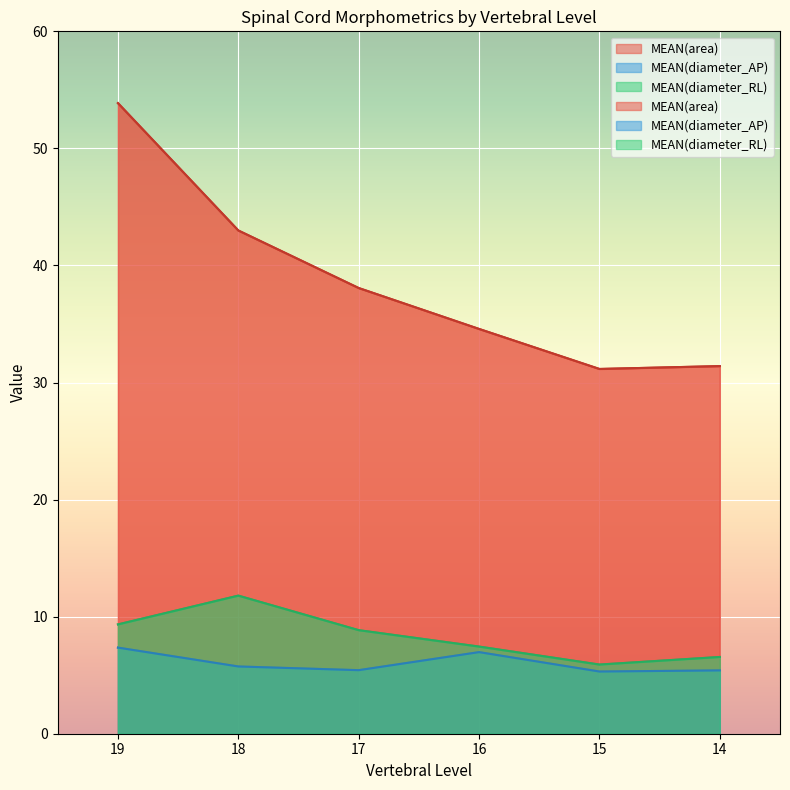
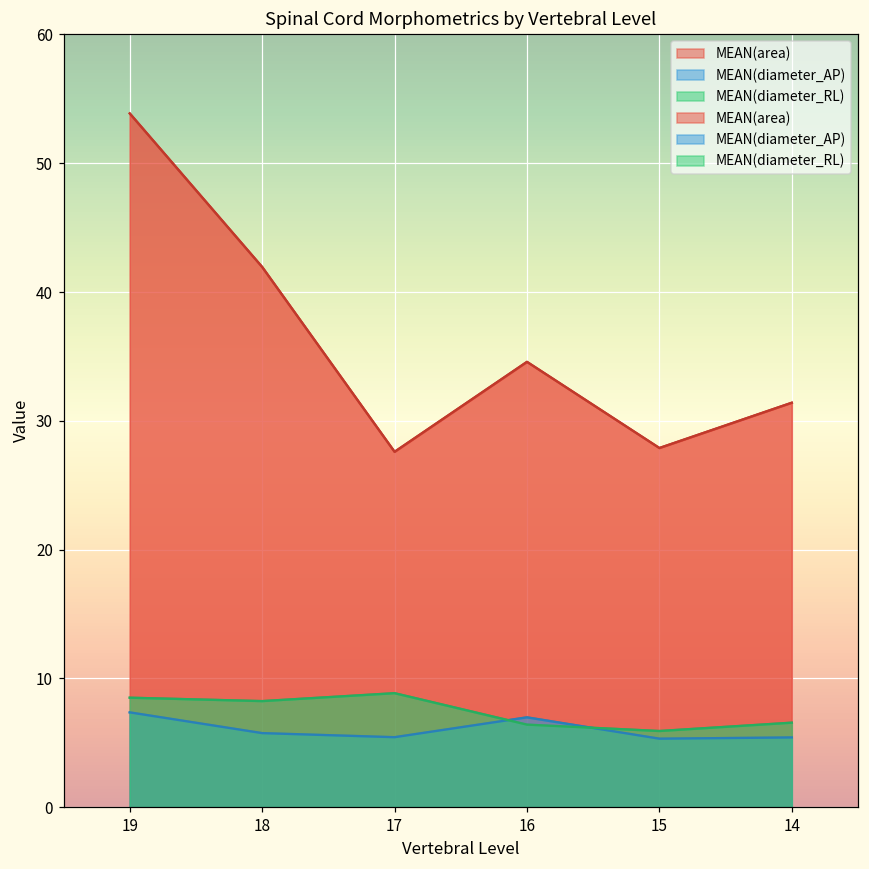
MEAN(diameter_RL), 19: 9.3 -> 8.5
MEAN(area), 18: 43.0 -> 41.9
MEAN(diameter_RL), 18: 11.8 -> 8.2
MEAN(area), 17: 38.1 -> 27.6
MEAN(diameter_RL), 16: 7.4 -> 6.4
MEAN(area), 15: 31.2 -> 27.9
